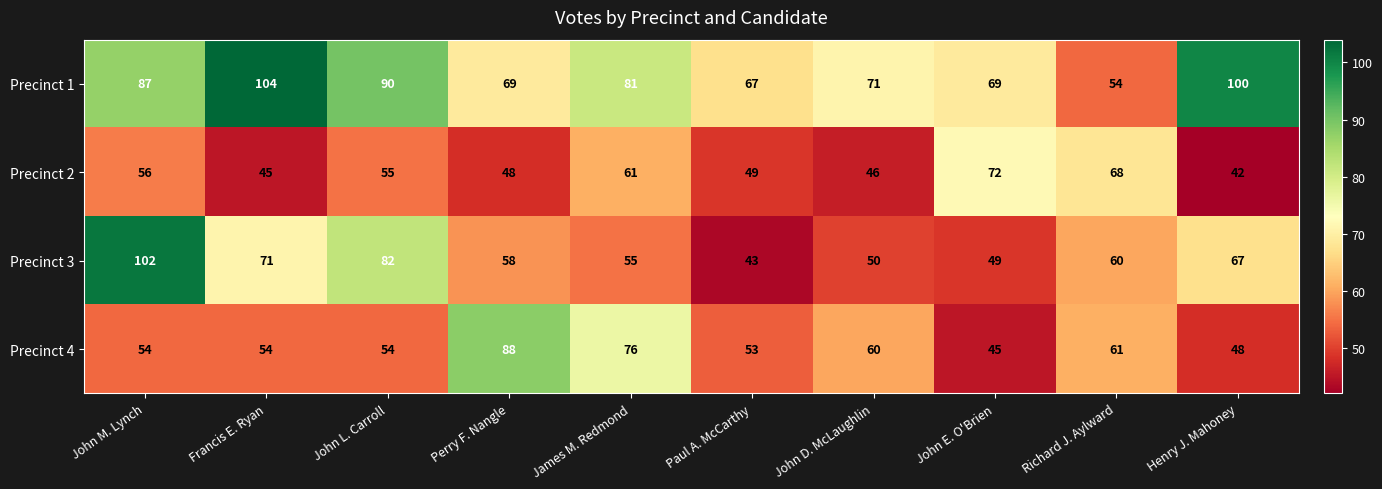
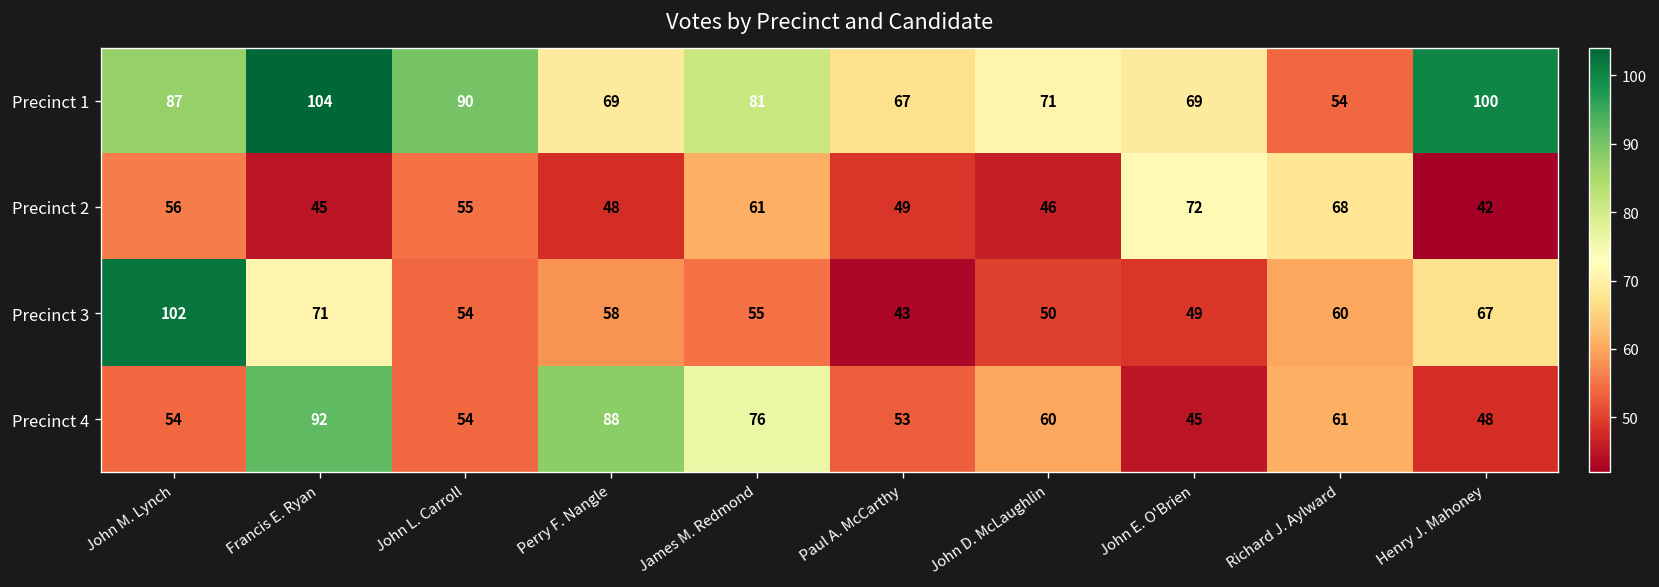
Precinct 3, John L. Carroll: 82 -> 54
Precinct 4, Francis E. Ryan: 54 -> 92
